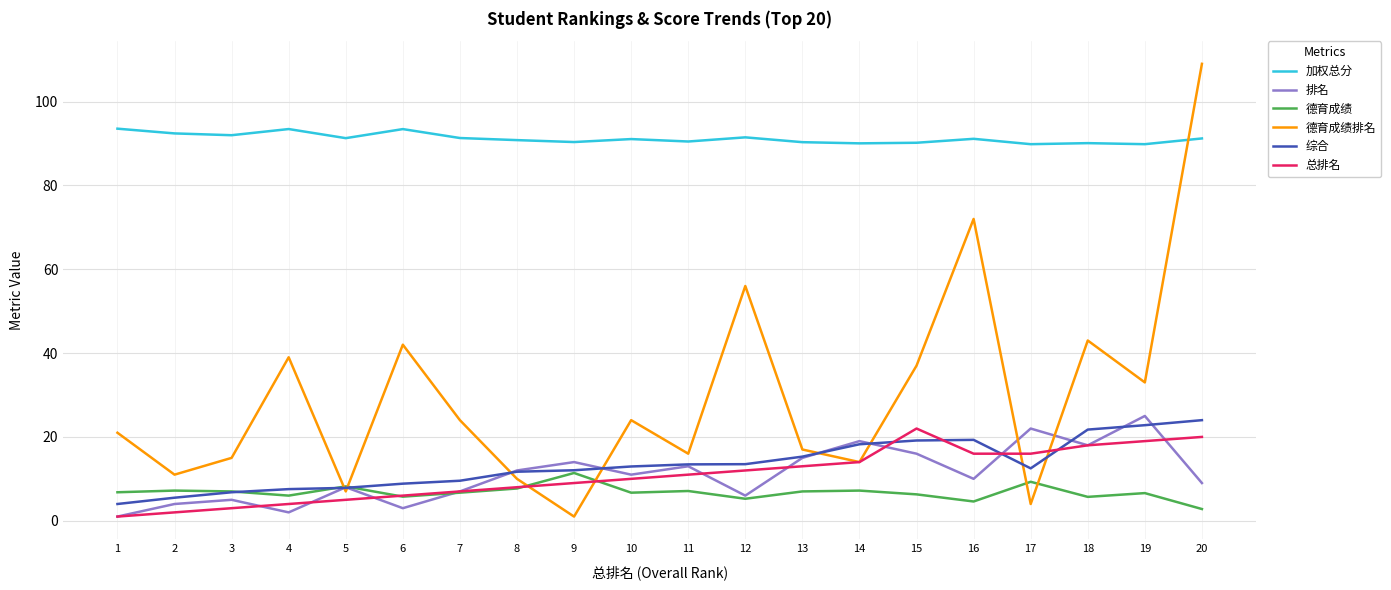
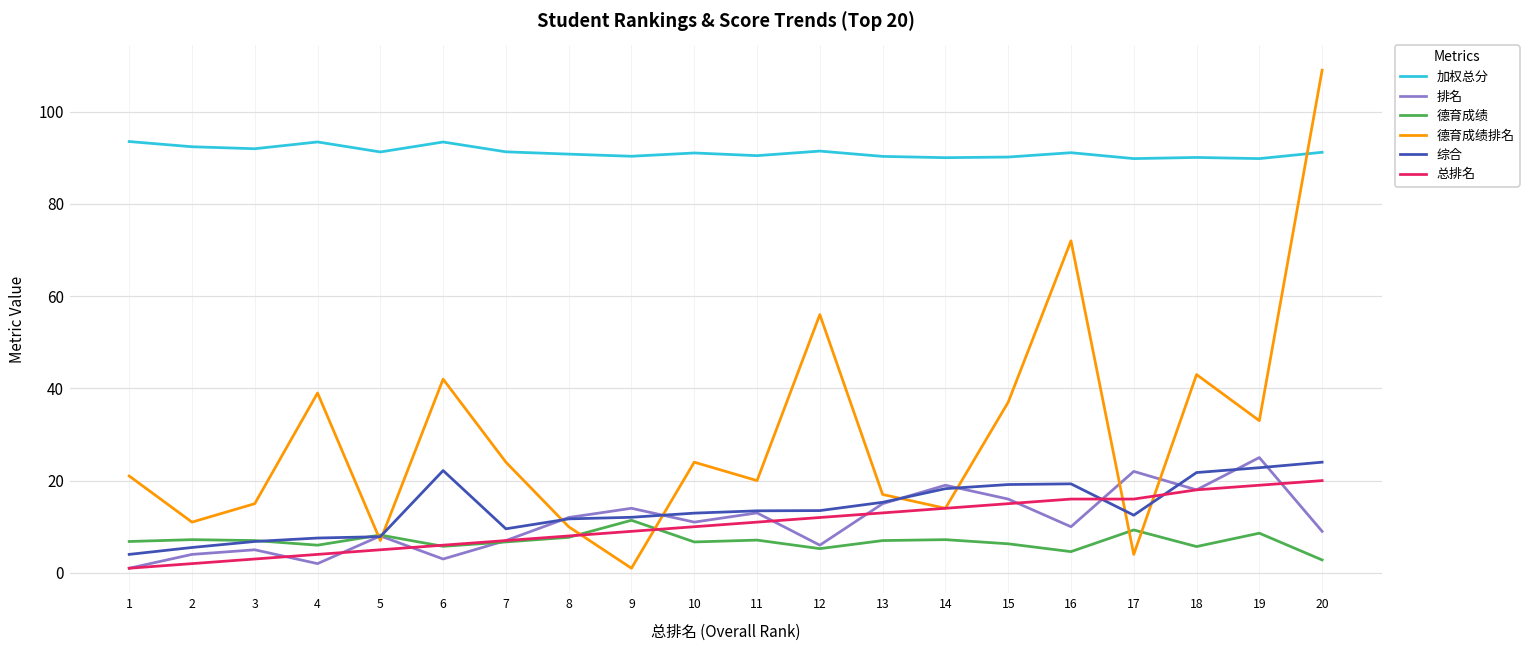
综合, 6: 9 -> 22
德育成绩排名, 11: 16 -> 20
总排名, 15: 22 -> 15
德育成绩, 19: 7 -> 9
